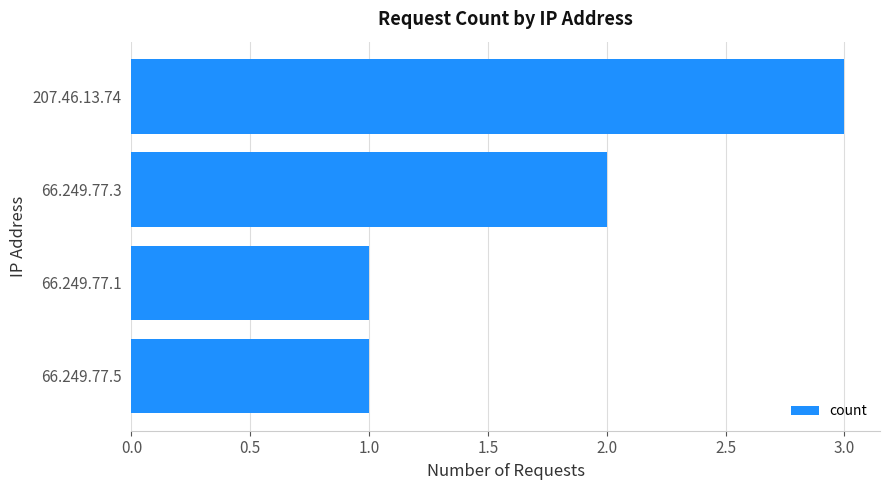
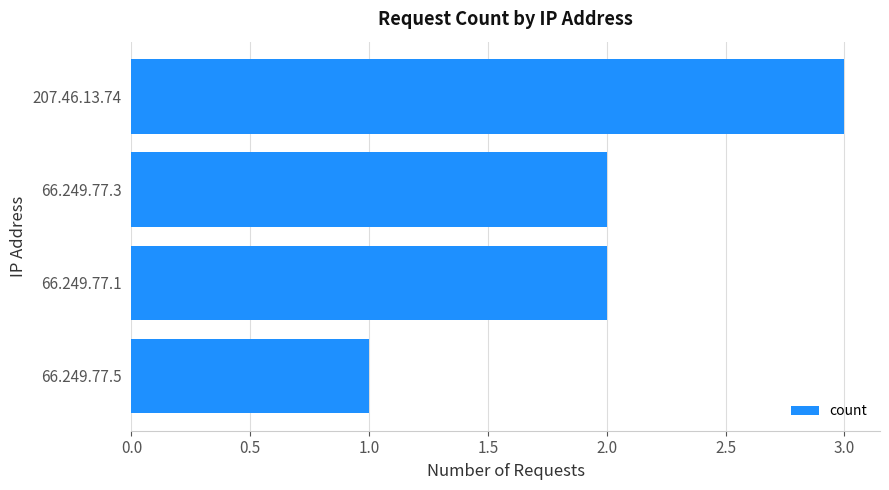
66.249.77.1: 1 -> 2
